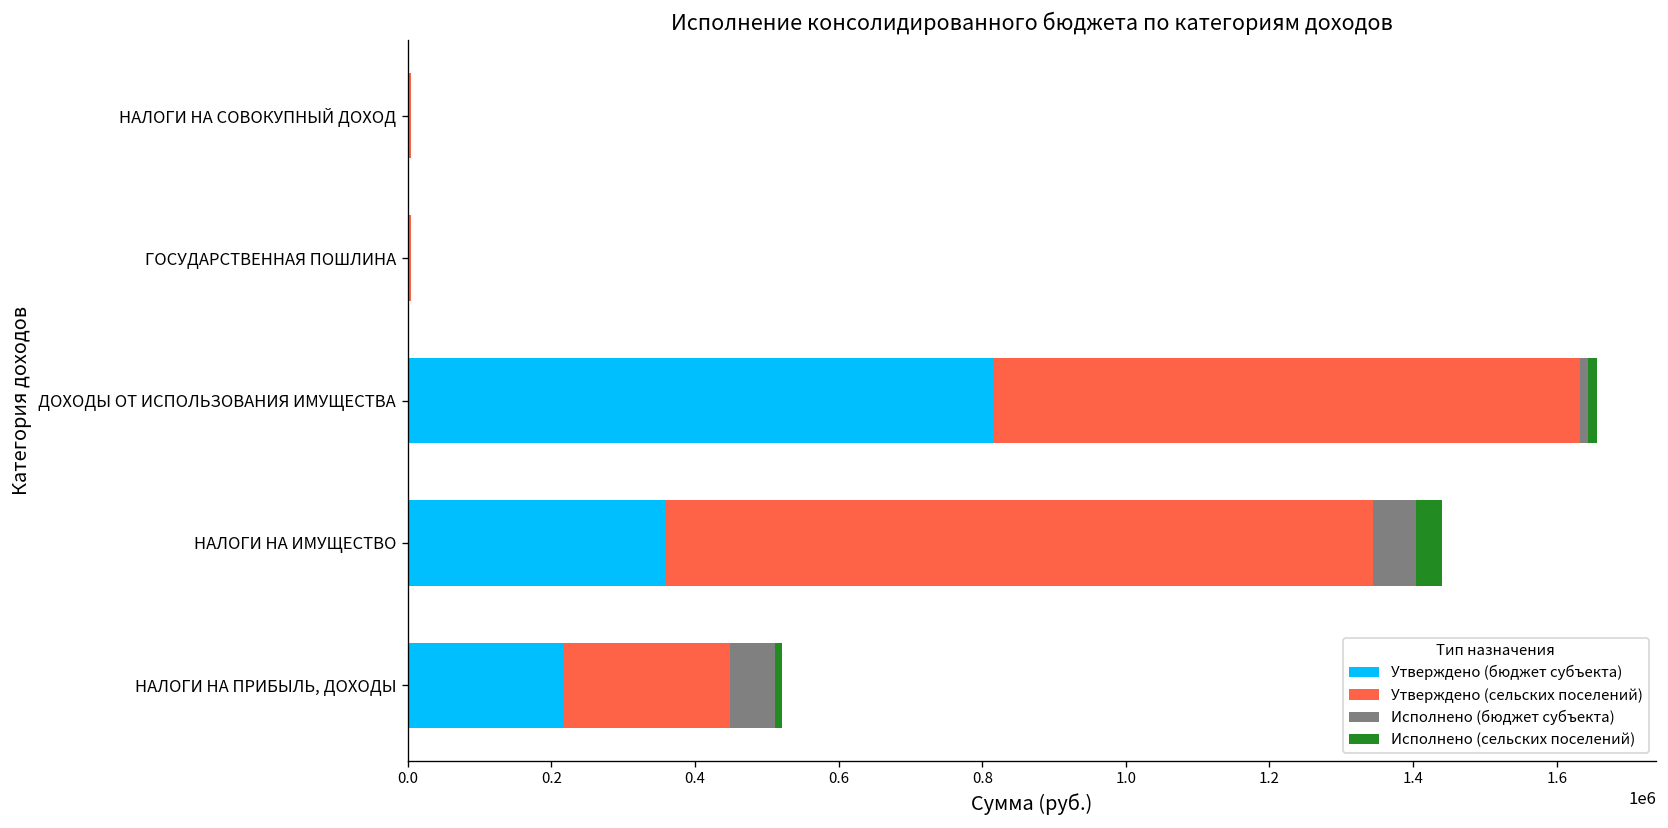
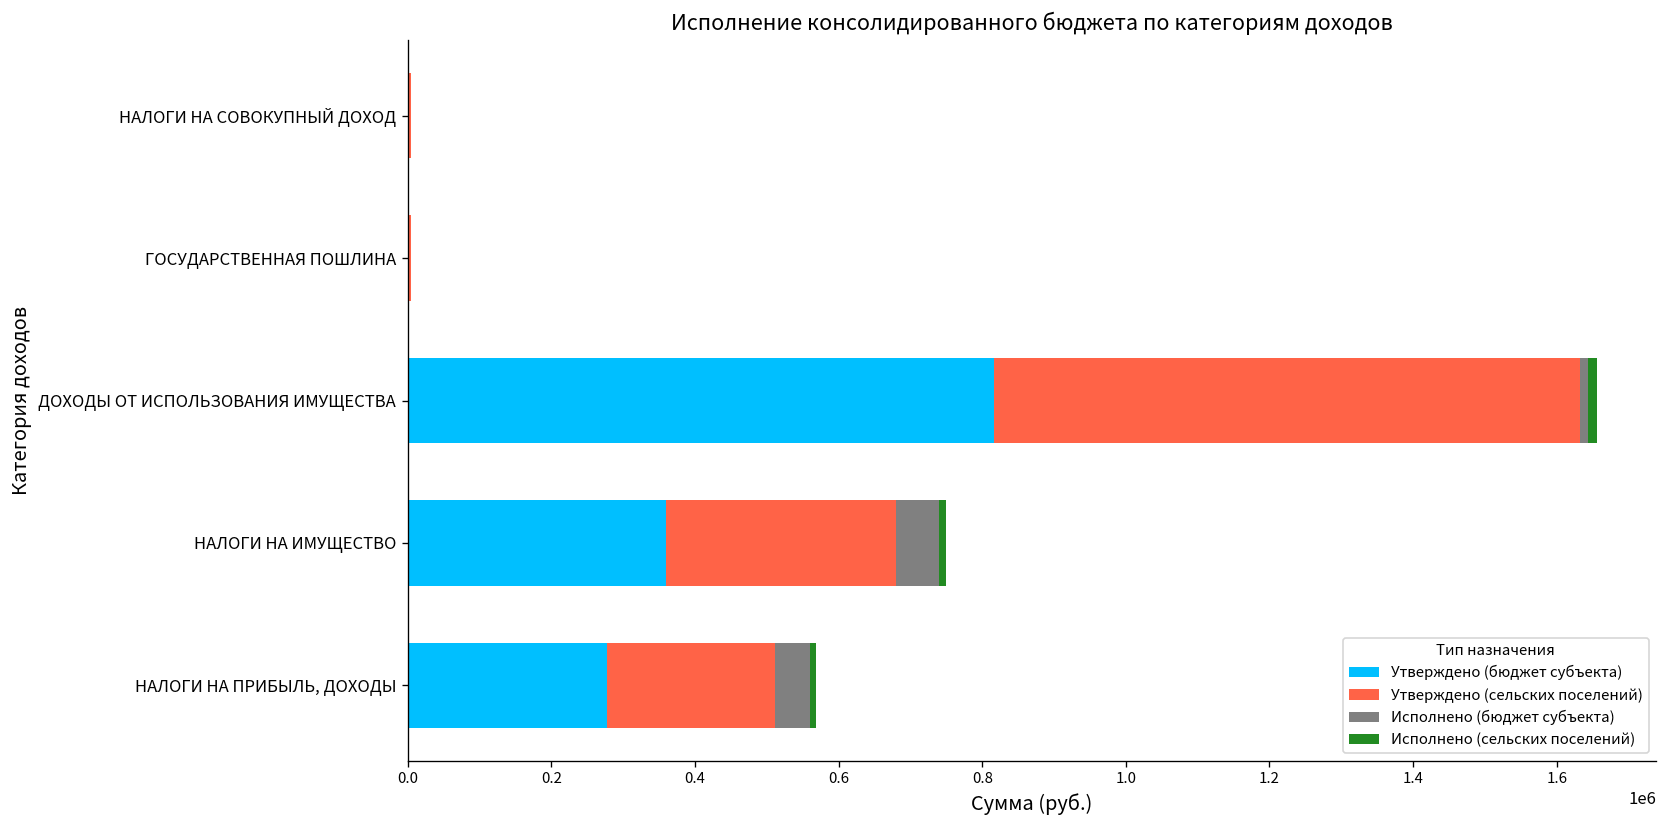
Утверждено (сельских поселений), НАЛОГИ НА ИМУЩЕСТВО: 980000 -> 320000
Исполнено (сельских поселений), НАЛОГИ НА ИМУЩЕСТВО: 40000 -> 10000
Утверждено (бюджет субъекта), НАЛОГИ НА ПРИБЫЛЬ, ДОХОДЫ: 220000 -> 280000
Исполнено (бюджет субъекта), НАЛОГИ НА ПРИБЫЛЬ, ДОХОДЫ: 60000 -> 50000
